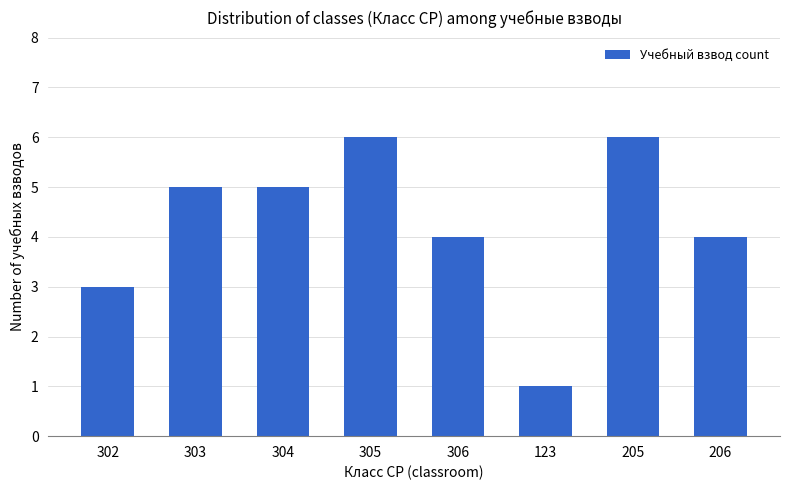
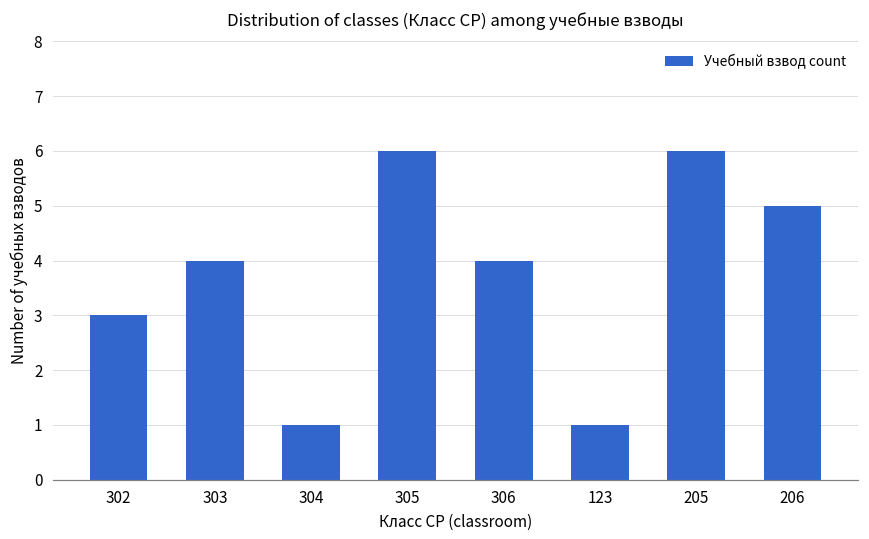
303: 5 -> 4
304: 5 -> 1
206: 4 -> 5
